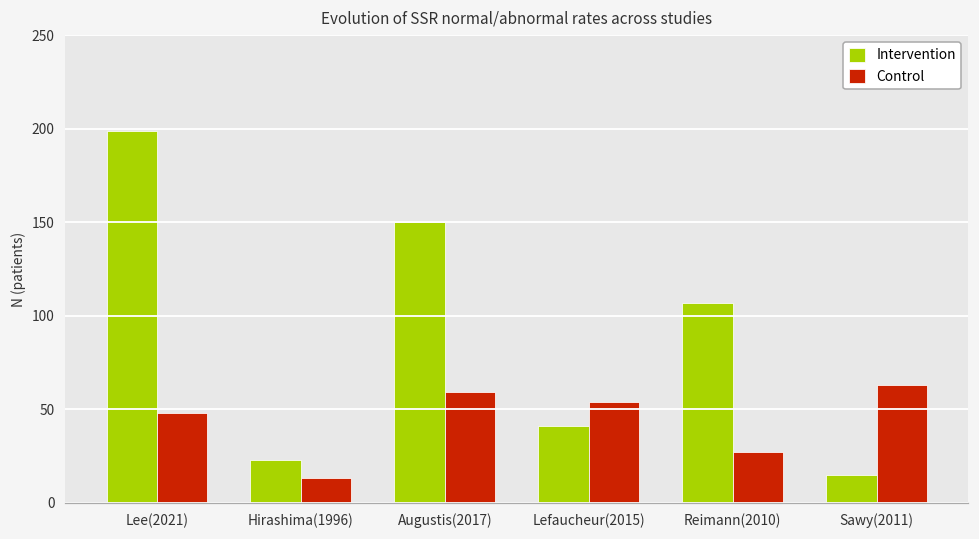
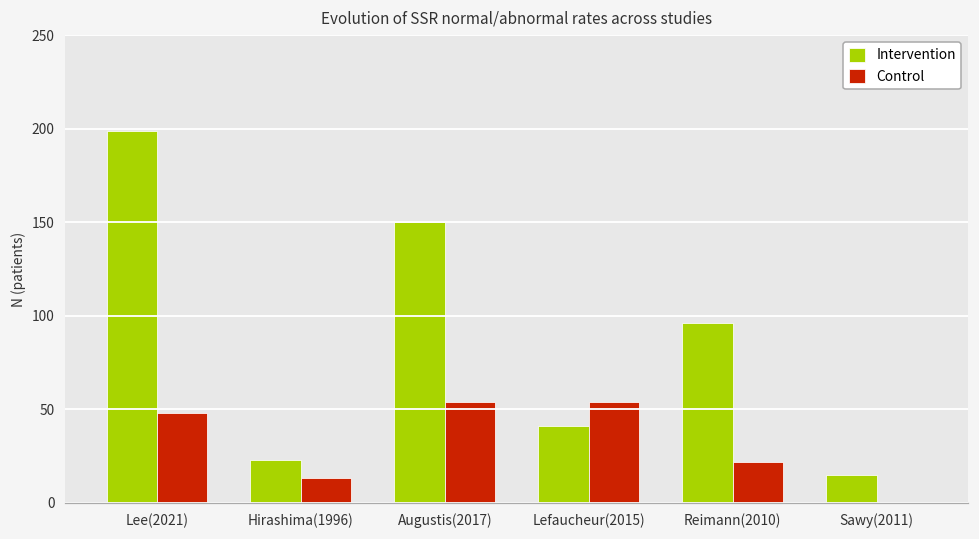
Control, Augustis(2017): 59 -> 54
Intervention, Reimann(2010): 107 -> 96
Control, Reimann(2010): 27 -> 22
Control, Sawy(2011): 63 -> 0
